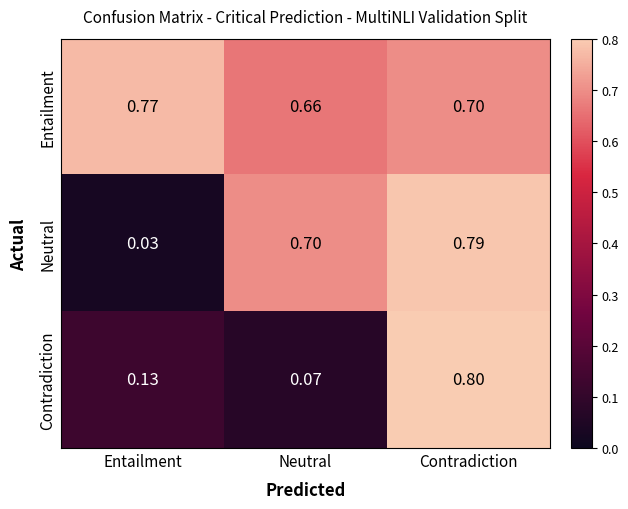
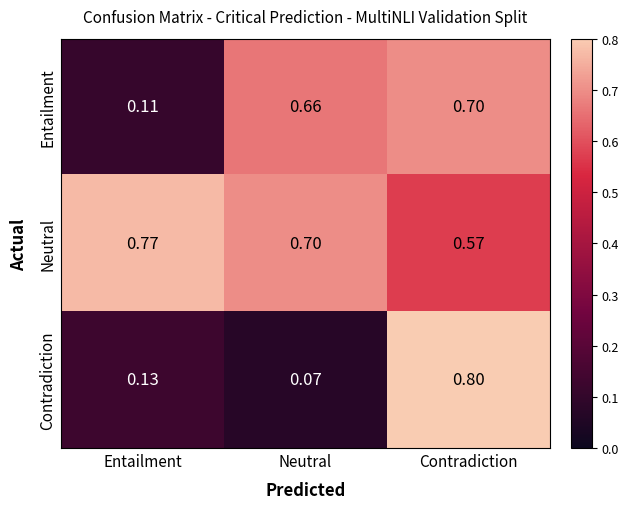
Entailment, Entailment: 0.77 -> 0.11
Neutral, Entailment: 0.03 -> 0.77
Neutral, Contradiction: 0.79 -> 0.57
